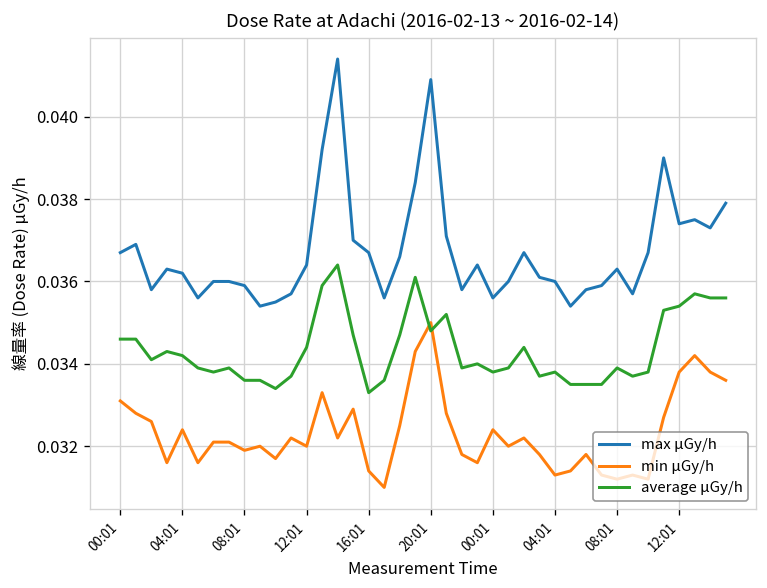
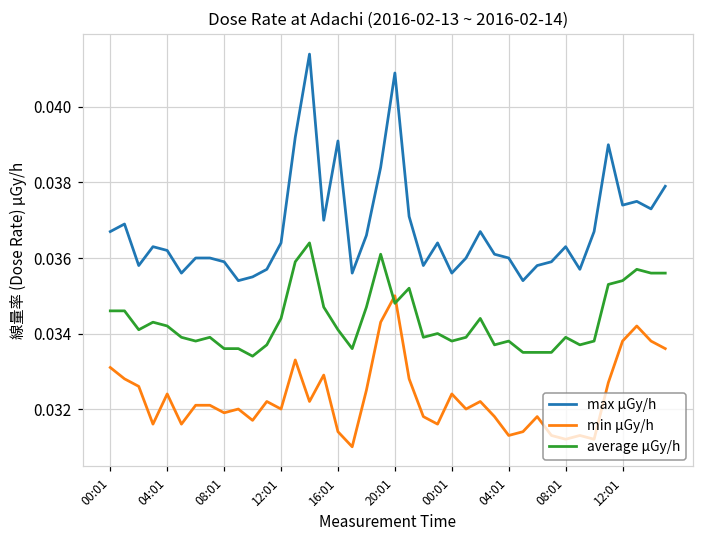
max μGy/h, 16:01: 0.0367 -> 0.0391
average μGy/h, 16:01: 0.0333 -> 0.0341
